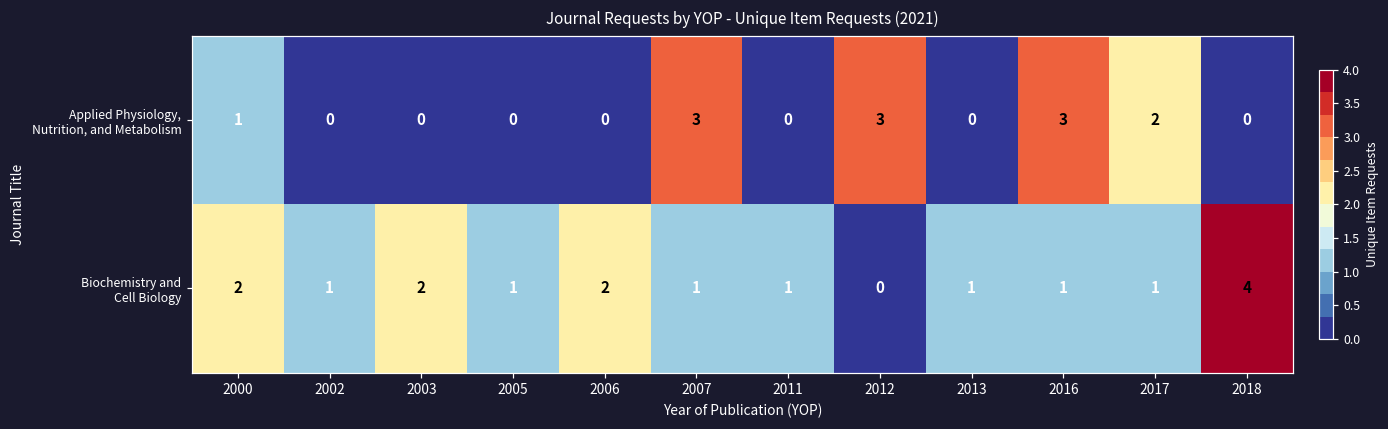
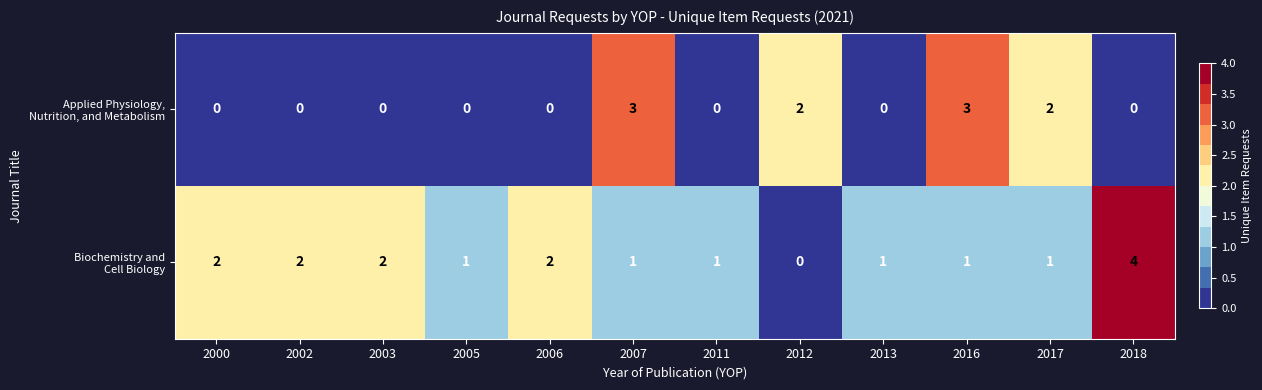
Applied Physiology, Nutrition, and Metabolism, 2000: 1 -> 0
Applied Physiology, Nutrition, and Metabolism, 2012: 3 -> 2
Biochemistry and Cell Biology, 2002: 1 -> 2
